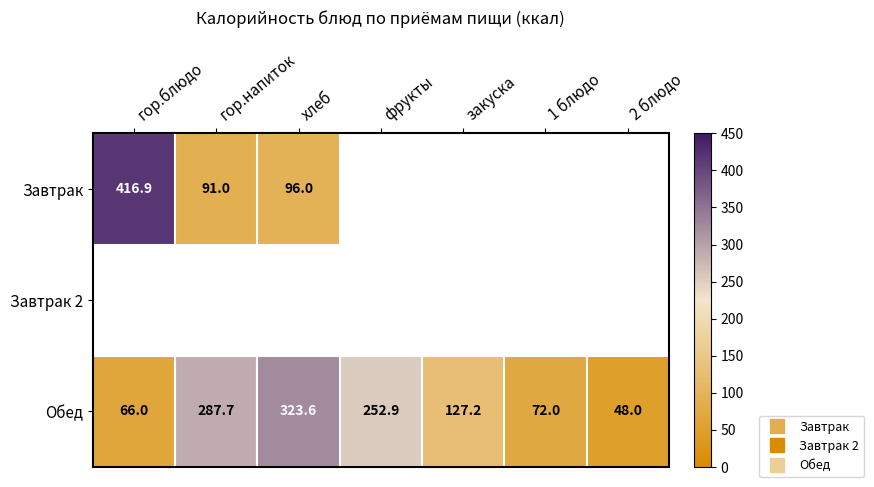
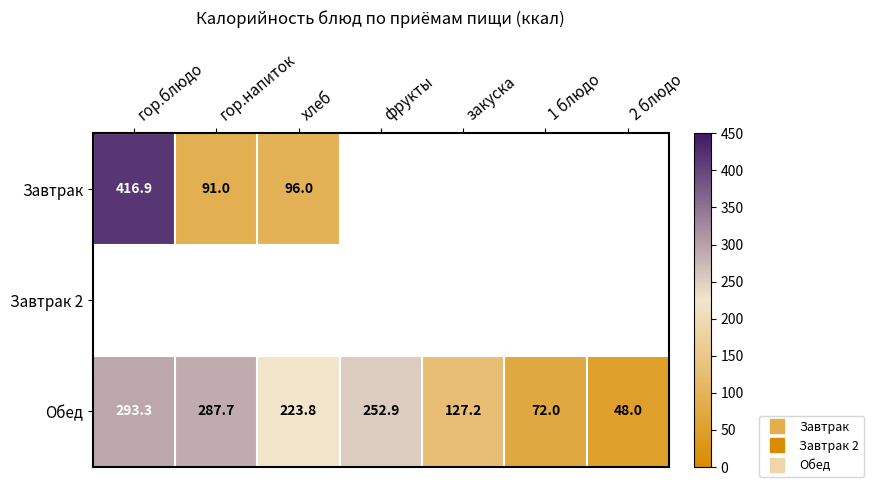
Обед, гор.блюдо: 66.0 -> 293.3
Обед, хлеб: 323.6 -> 223.8
